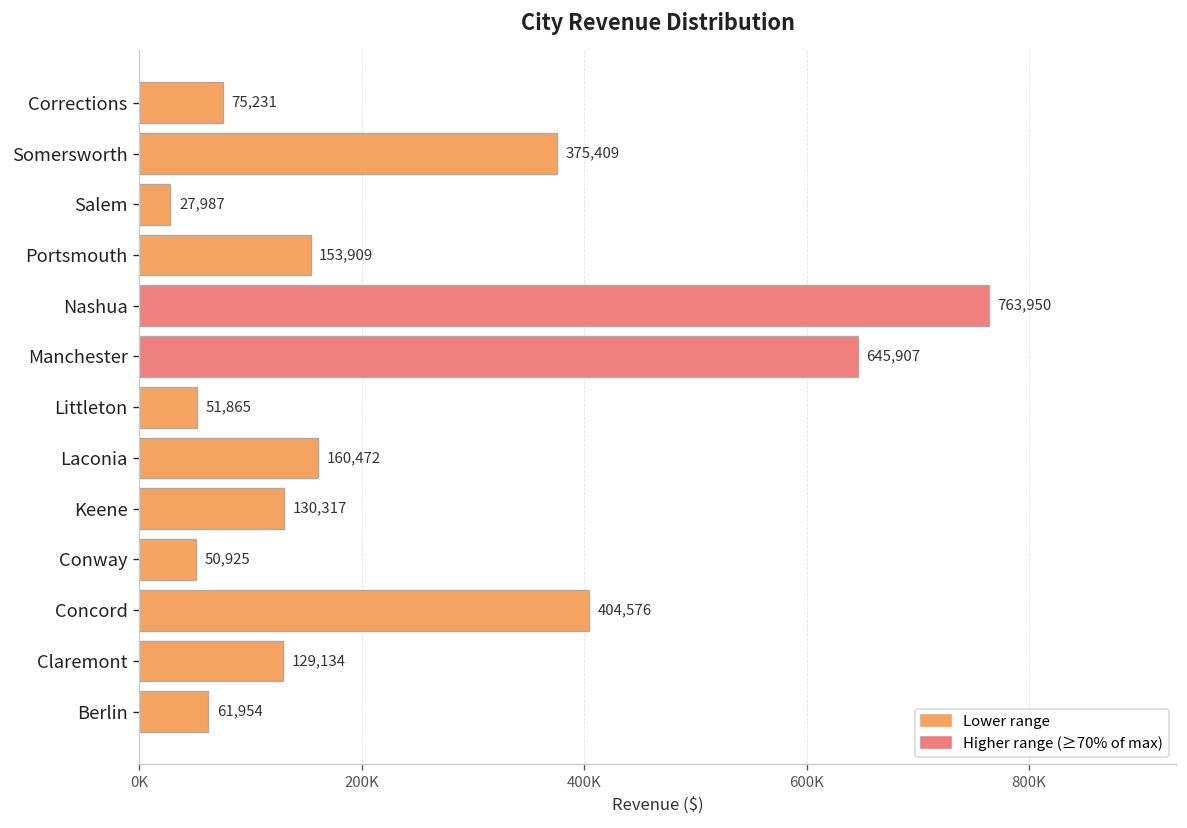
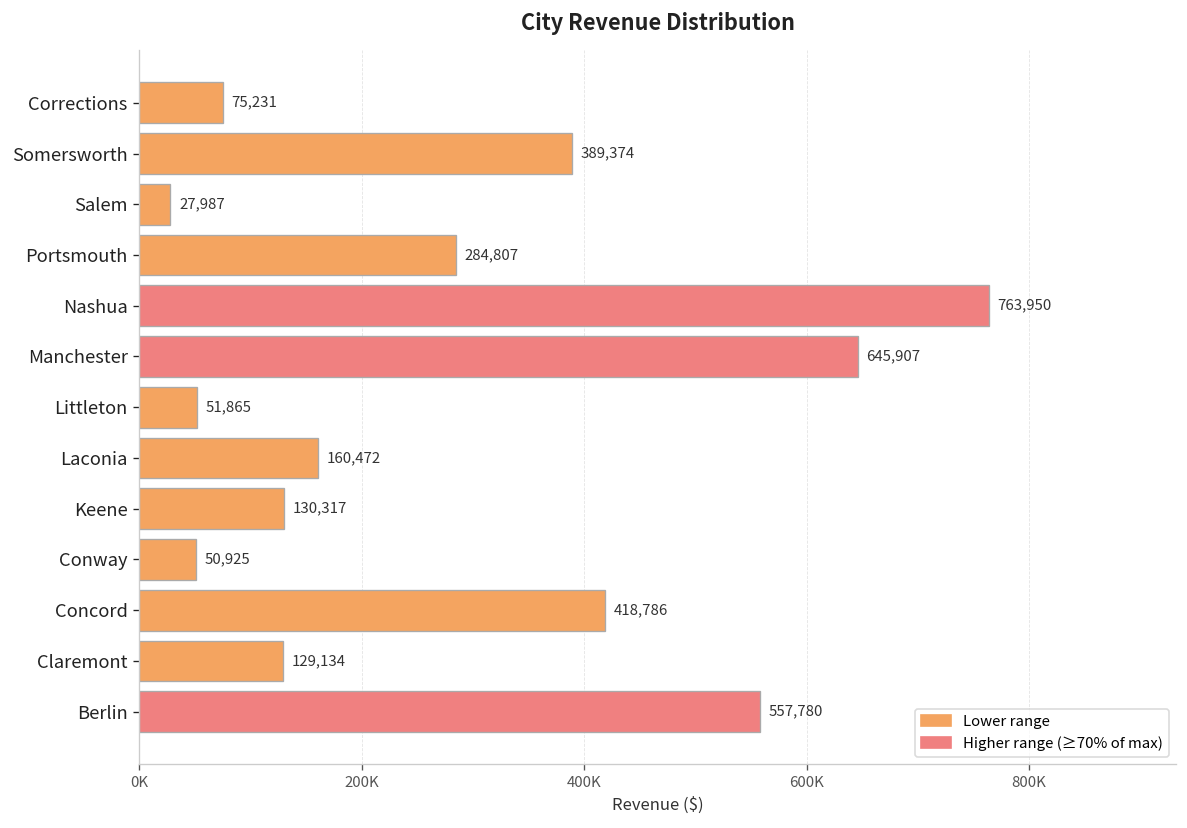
Somersworth: 375,409 -> 389,374
Portsmouth: 153,909 -> 284,807
Concord: 404,576 -> 418,786
Berlin: 61,954 -> 557,780
